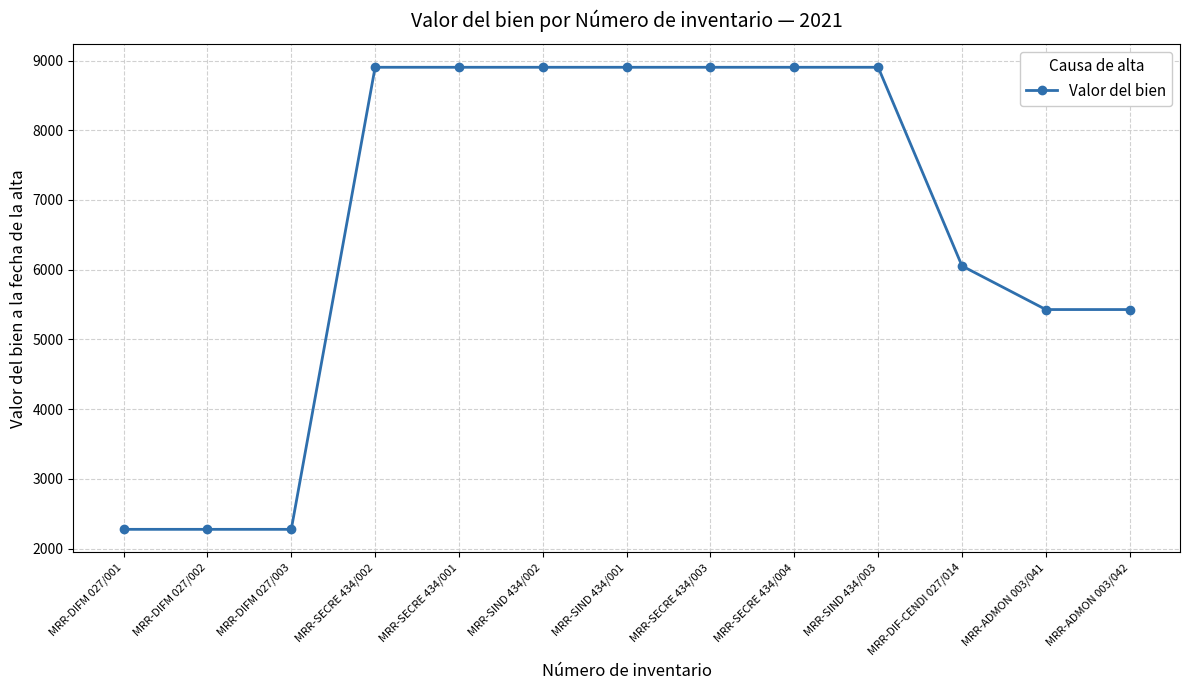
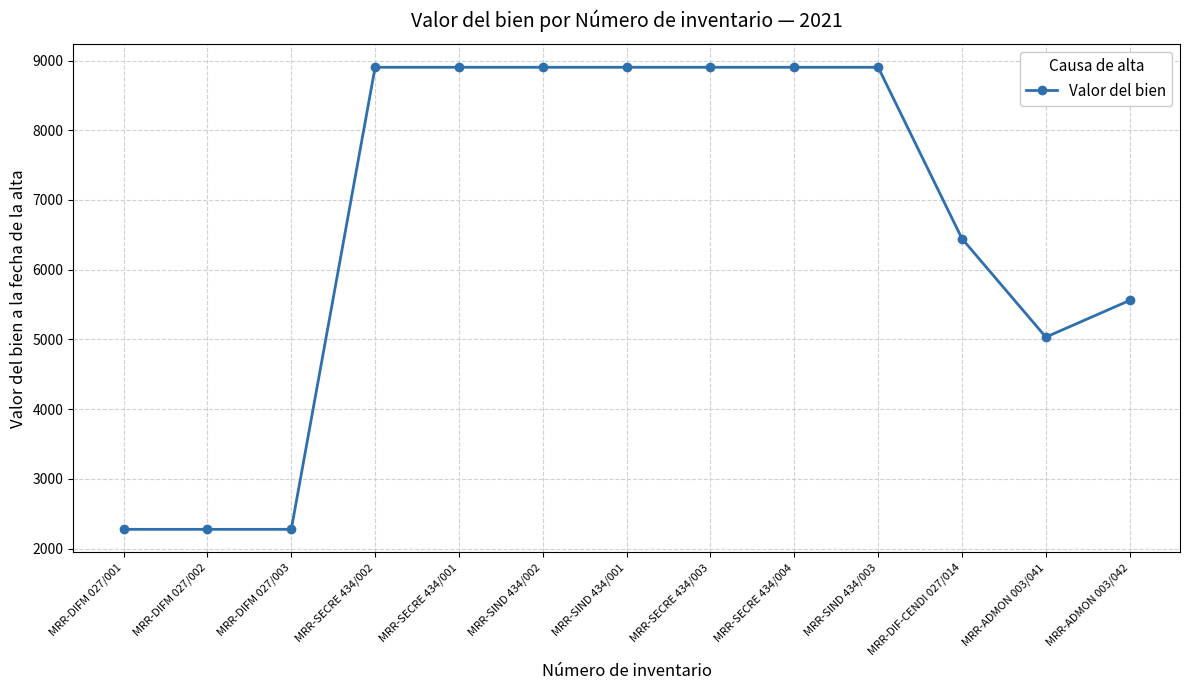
MRR-DIF-CENDI 027/014: 6100 -> 6400
MRR-ADMON 003/041: 5400 -> 5000
MRR-ADMON 003/042: 5400 -> 5600
